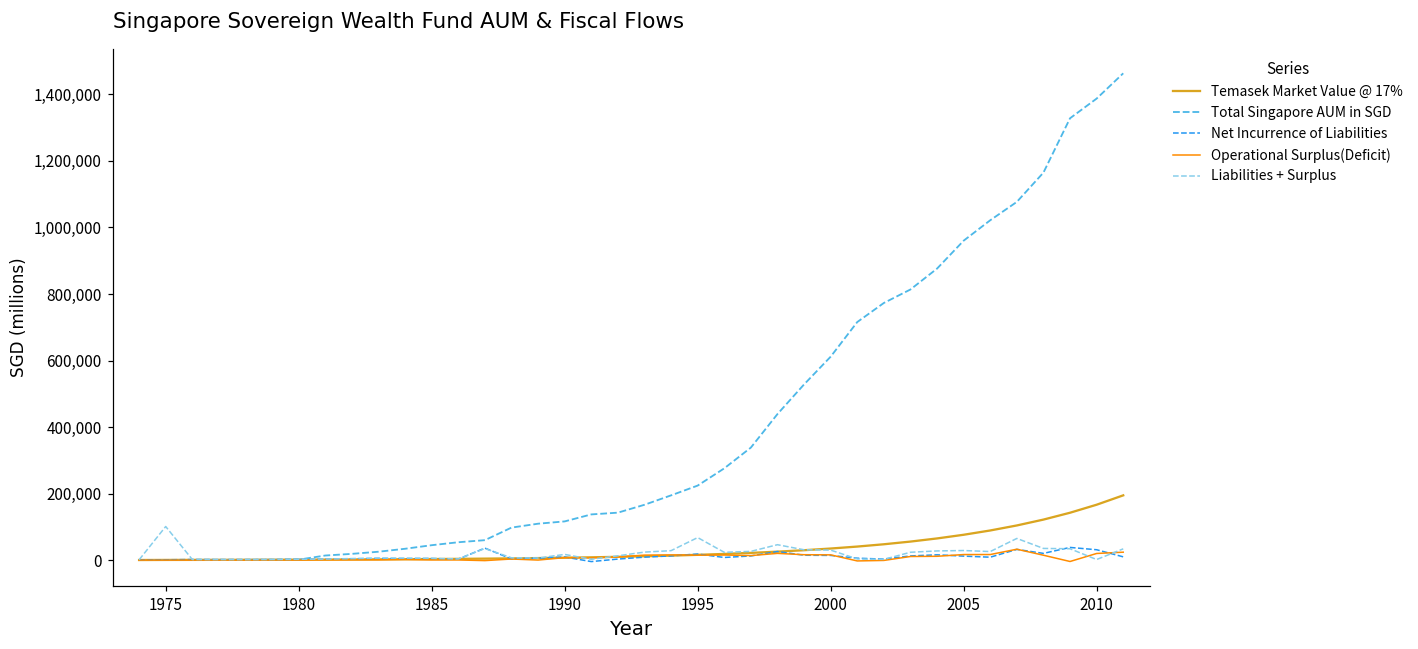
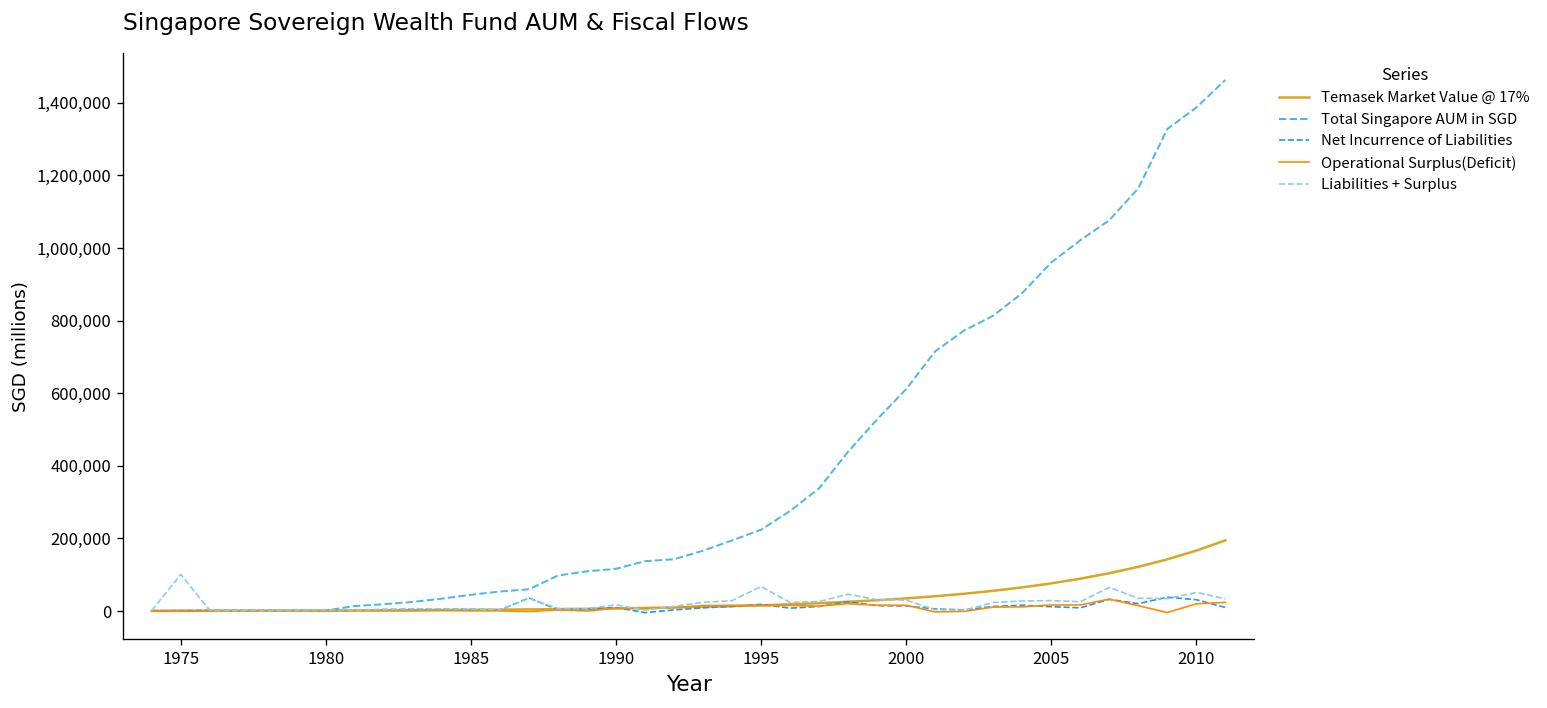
Liabilities + Surplus, 2010: 0 -> 50,000
